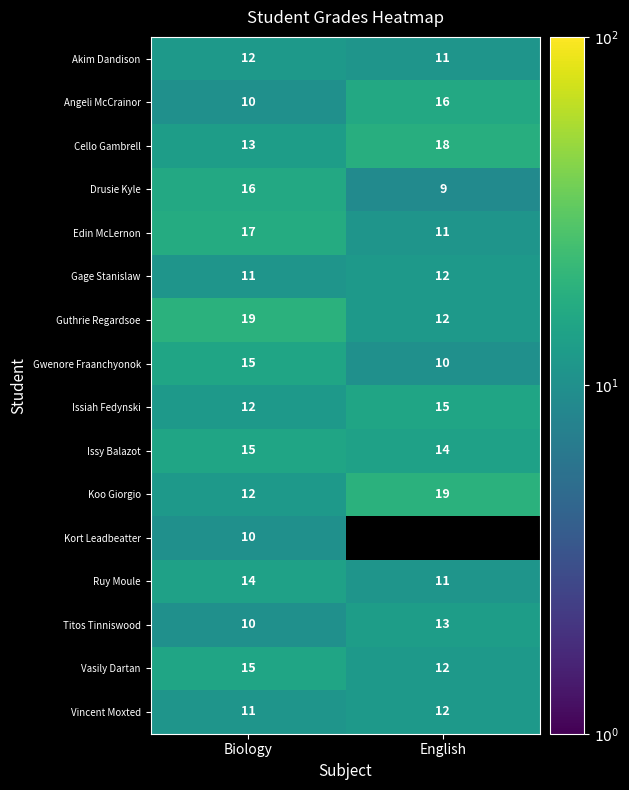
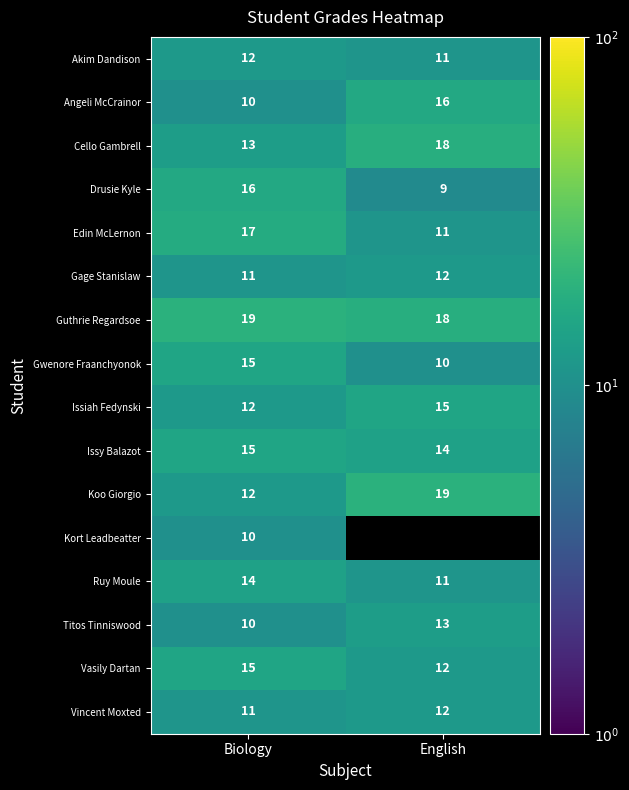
Guthrie Regardsoe, English: 12 -> 18
